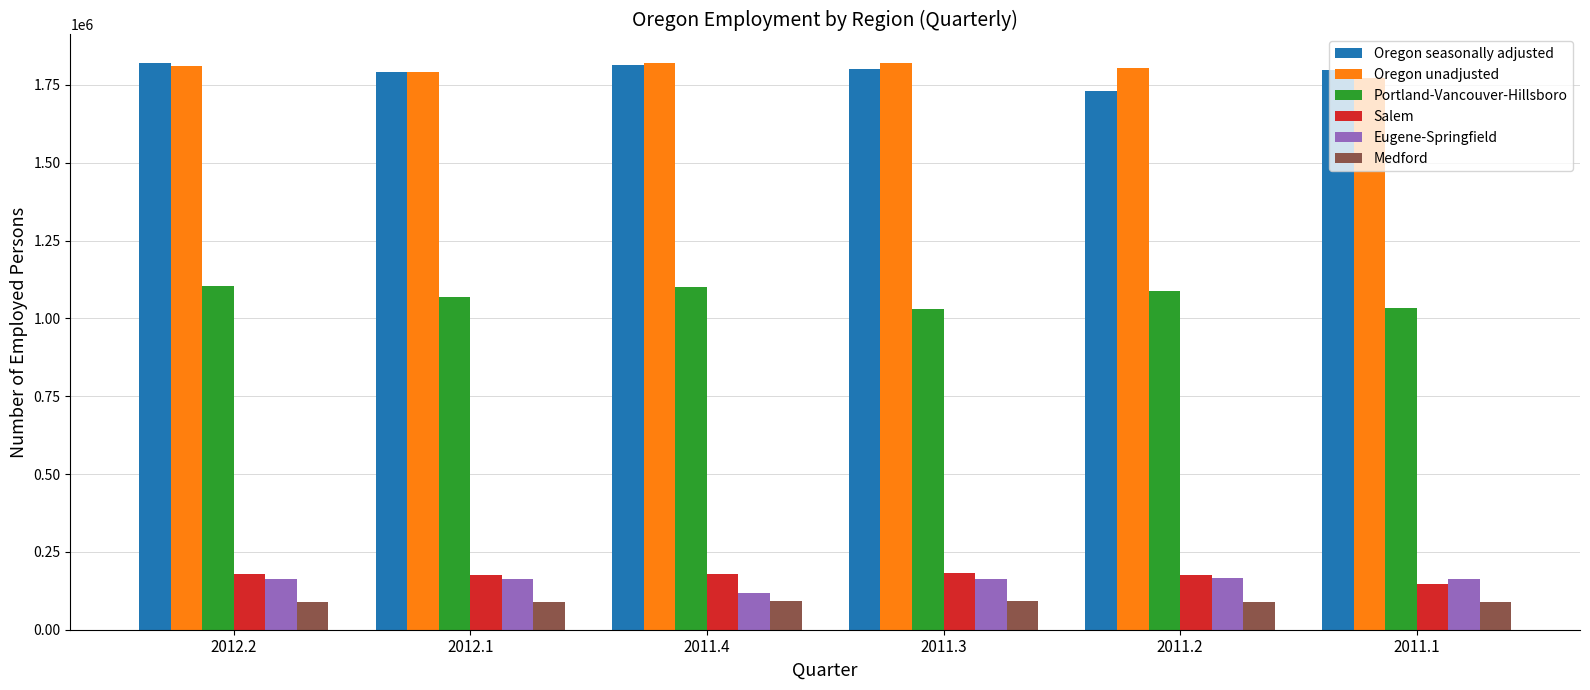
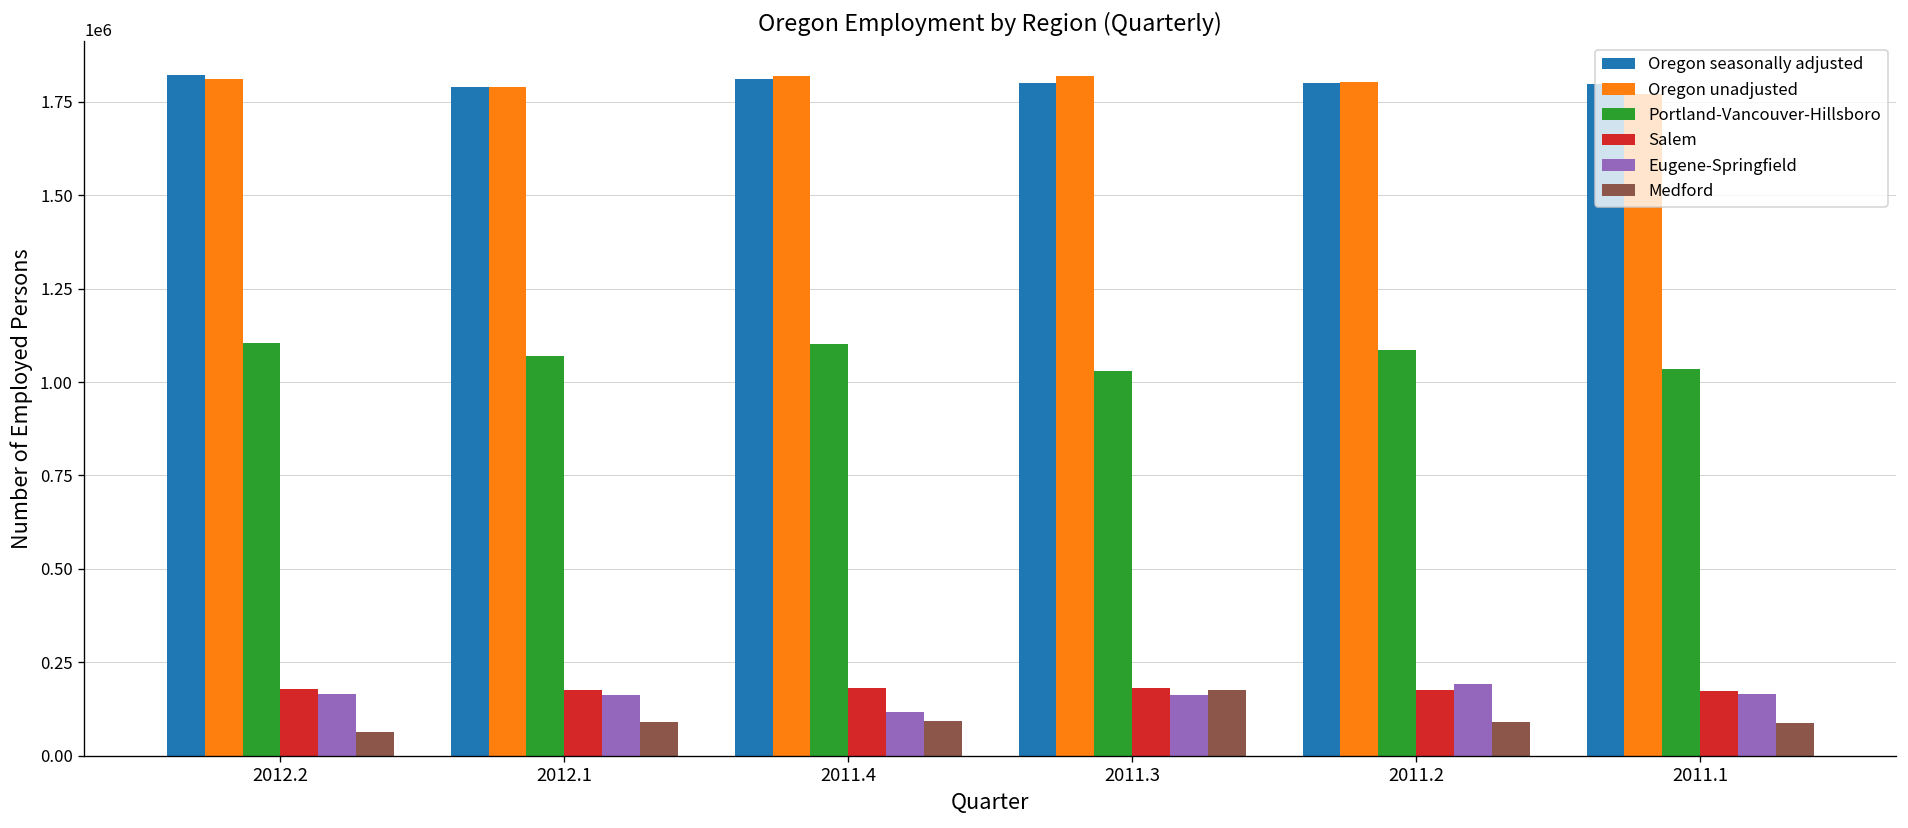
Medford, 2012.2: 90000 -> 60000
Medford, 2011.3: 90000 -> 180000
Oregon seasonally adjusted, 2011.2: 1730000 -> 1800000
Eugene-Springfield, 2011.2: 170000 -> 190000
Salem, 2011.1: 150000 -> 170000
